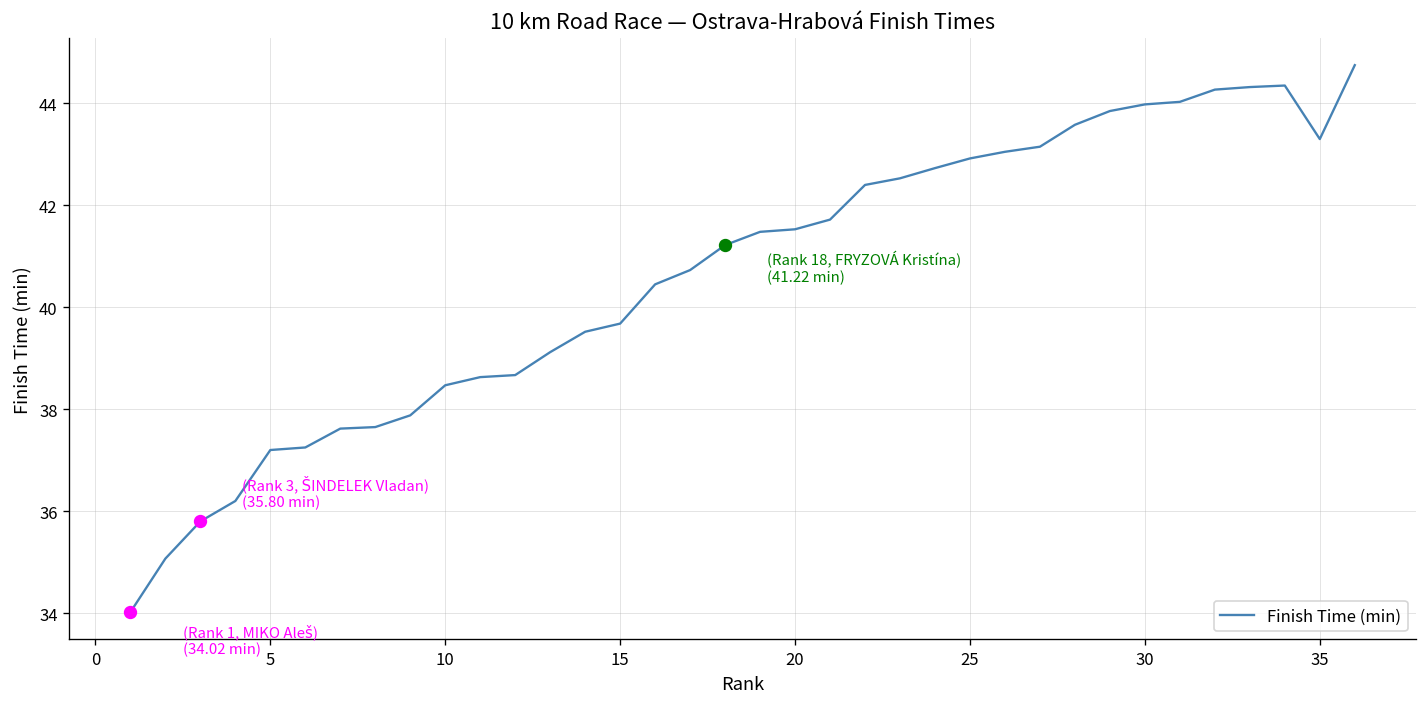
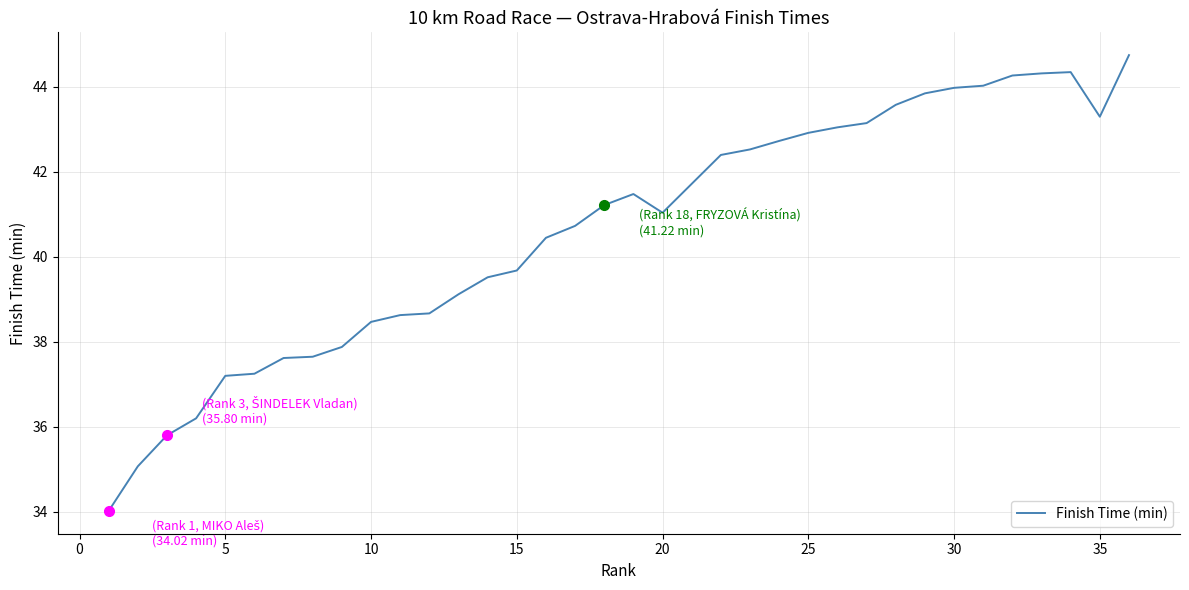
Finish Time (min), 20: 41.5 -> 41.0
